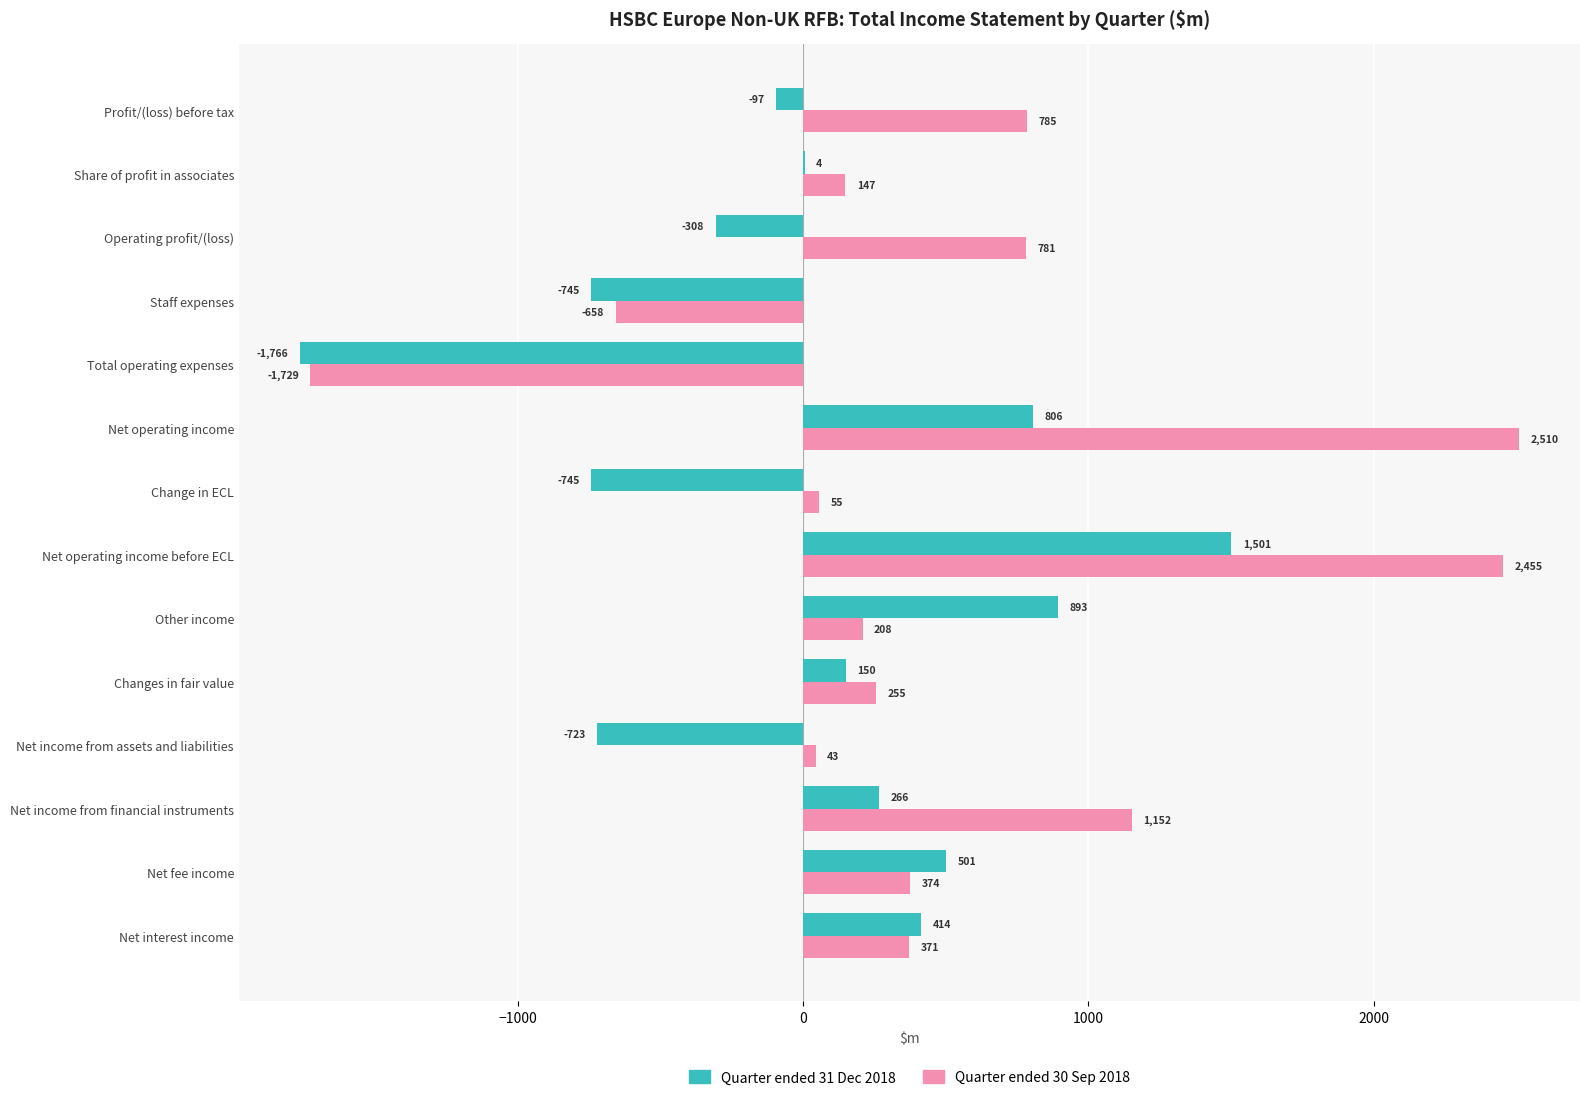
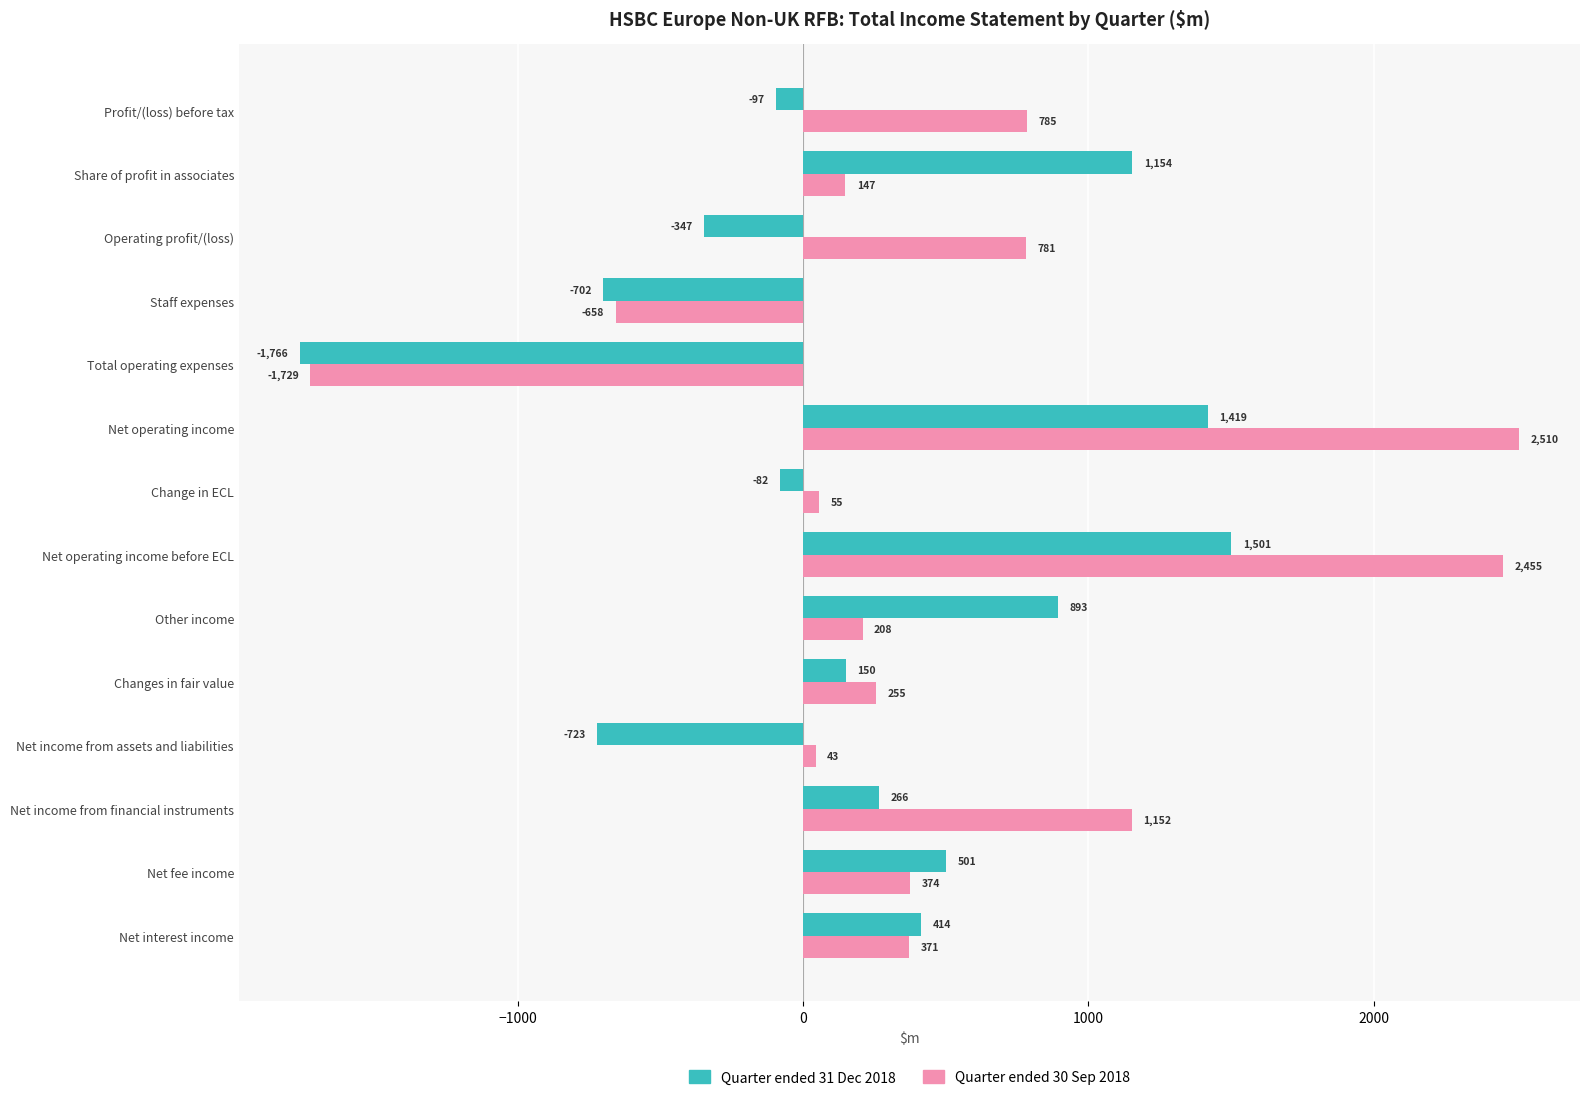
Quarter ended 31 Dec 2018, Share of profit in associates: 4 -> 1,154
Quarter ended 31 Dec 2018, Operating profit/(loss): -308 -> -347
Quarter ended 31 Dec 2018, Staff expenses: -745 -> -702
Quarter ended 31 Dec 2018, Net operating income: 806 -> 1,419
Quarter ended 31 Dec 2018, Change in ECL: -745 -> -82
